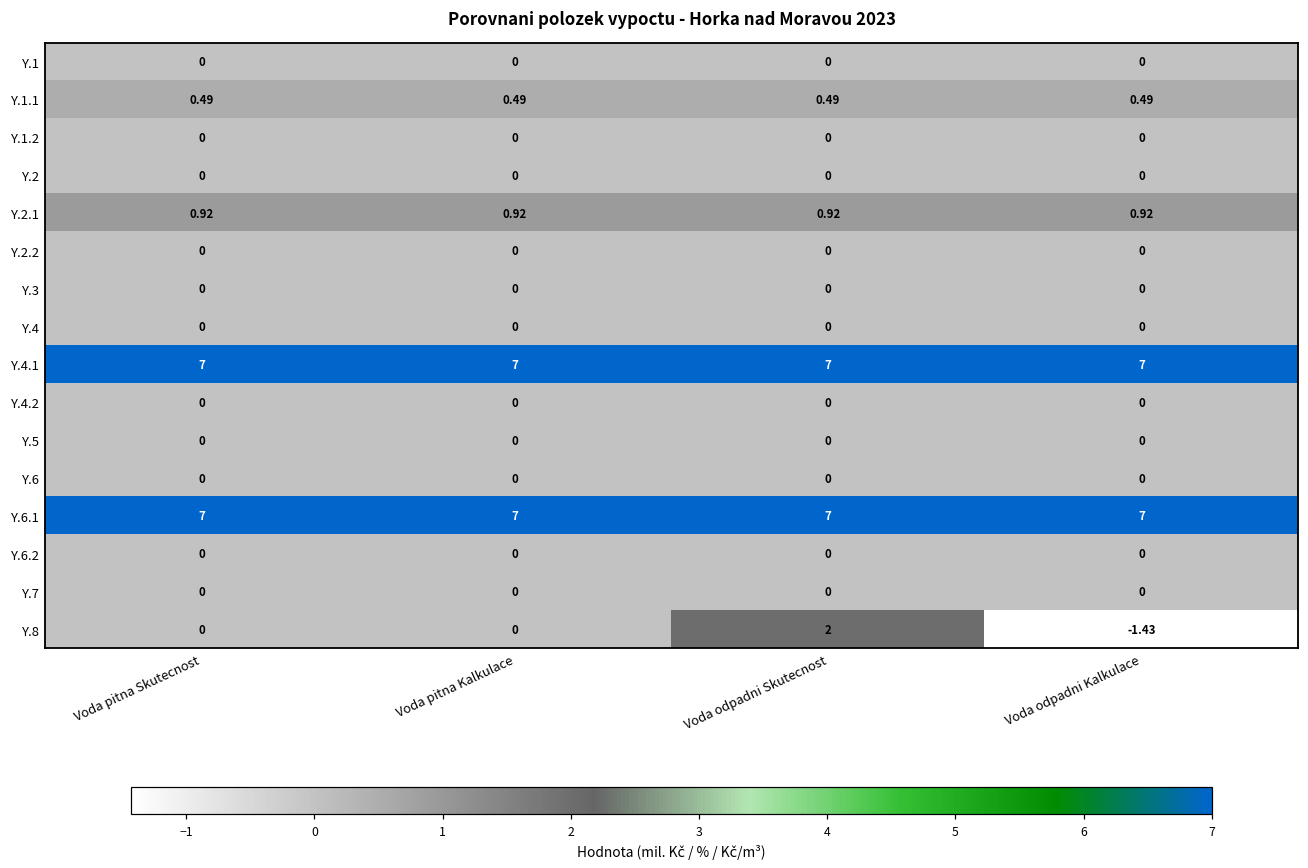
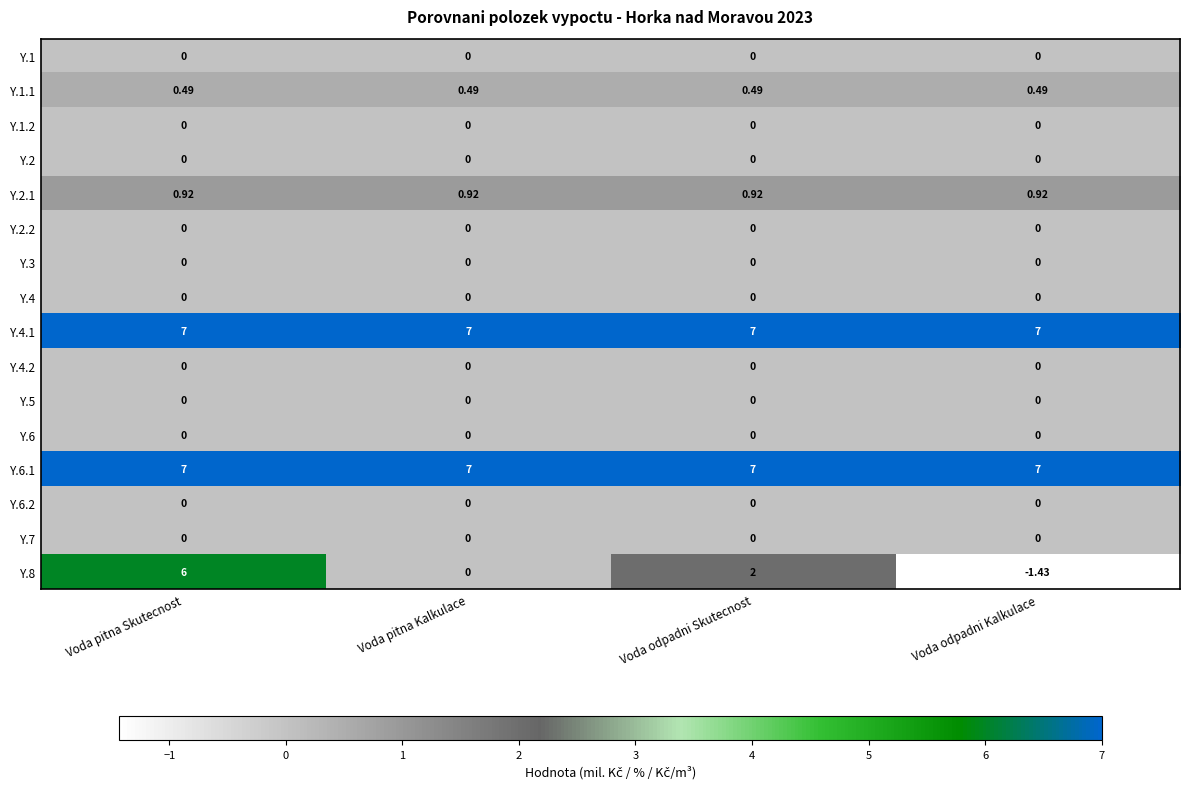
Y.8, Voda pitna Skutecnost: 0 -> 6
